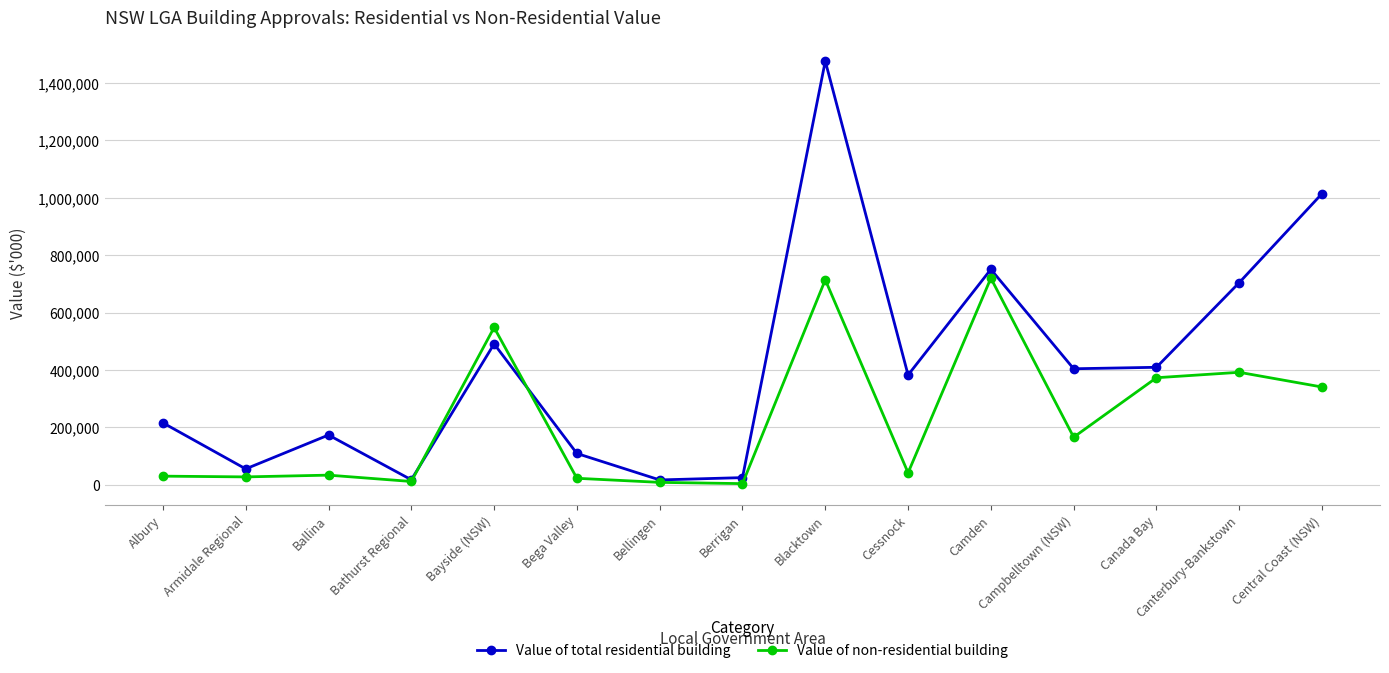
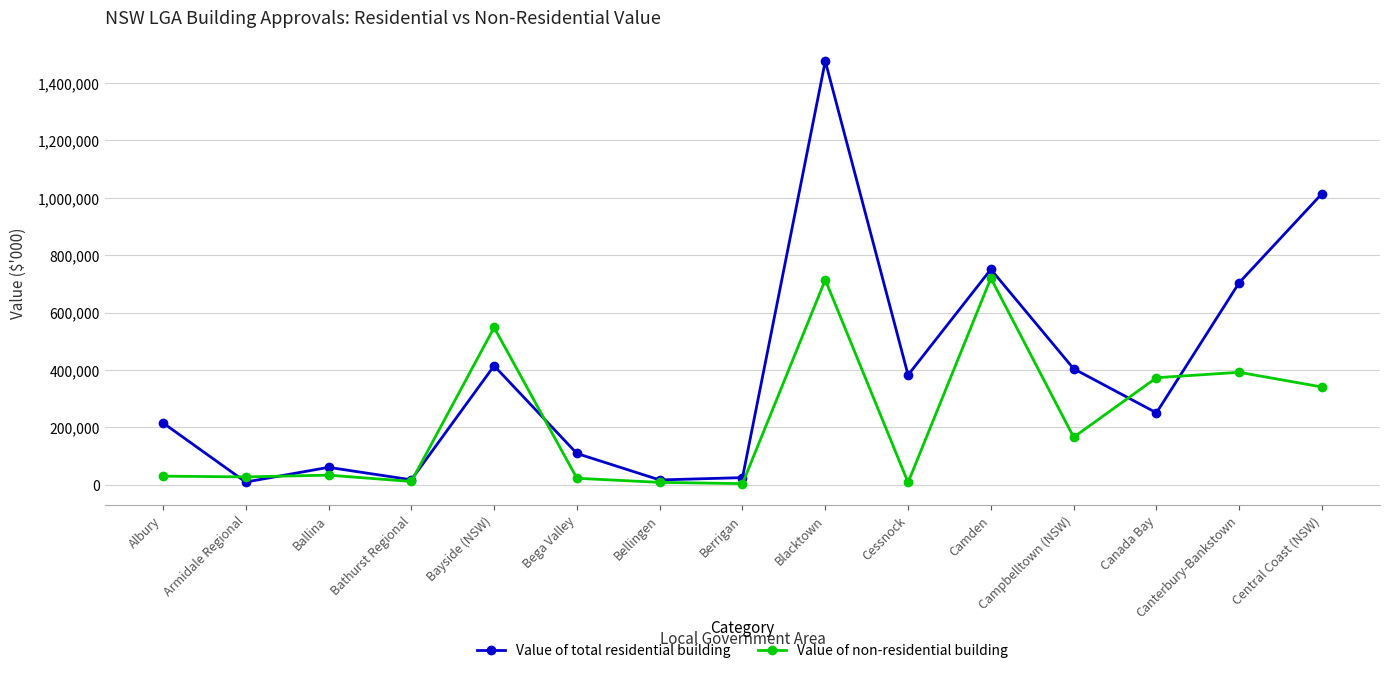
Value of total residential building, Armidale Regional: 60,000 -> 10,000
Value of total residential building, Ballina: 170,000 -> 60,000
Value of total residential building, Bayside (NSW): 490,000 -> 410,000
Value of non-residential building, Cessnock: 40,000 -> 10,000
Value of total residential building, Canada Bay: 410,000 -> 250,000
